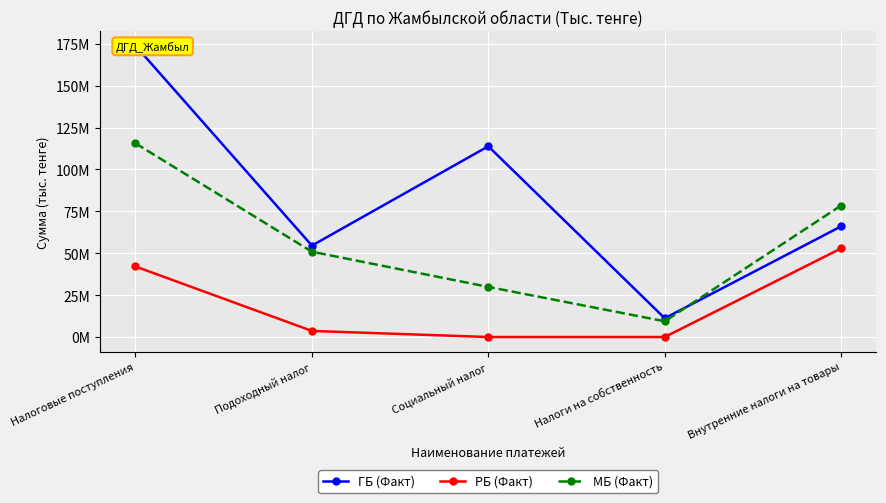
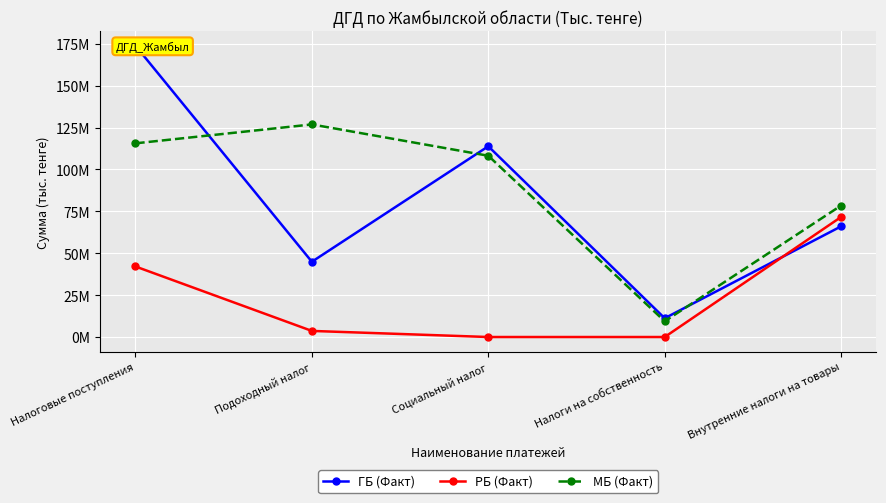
ГБ (Факт), Подоходный налог: 55000000 -> 45000000
МБ (Факт), Подоходный налог: 51000000 -> 127000000
МБ (Факт), Социальный налог: 30000000 -> 108000000
РБ (Факт), Внутренние налоги на товары: 53000000 -> 72000000
